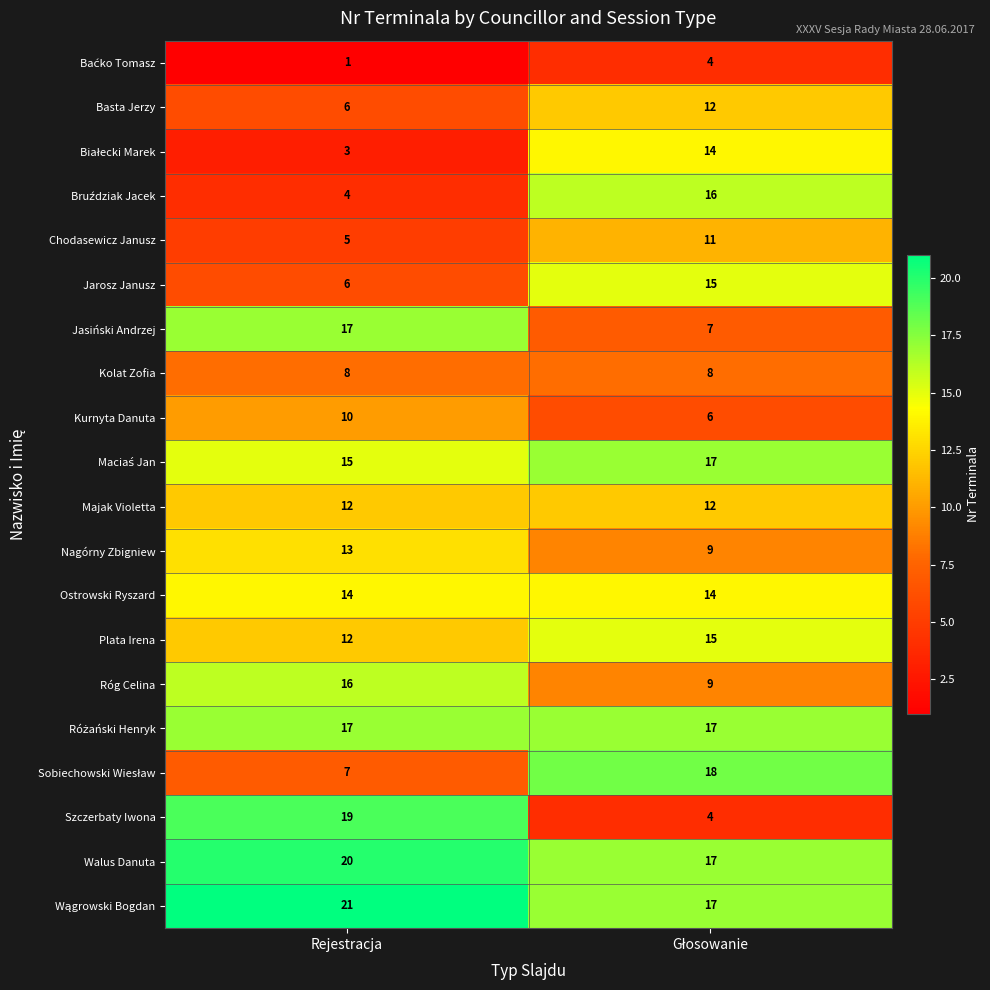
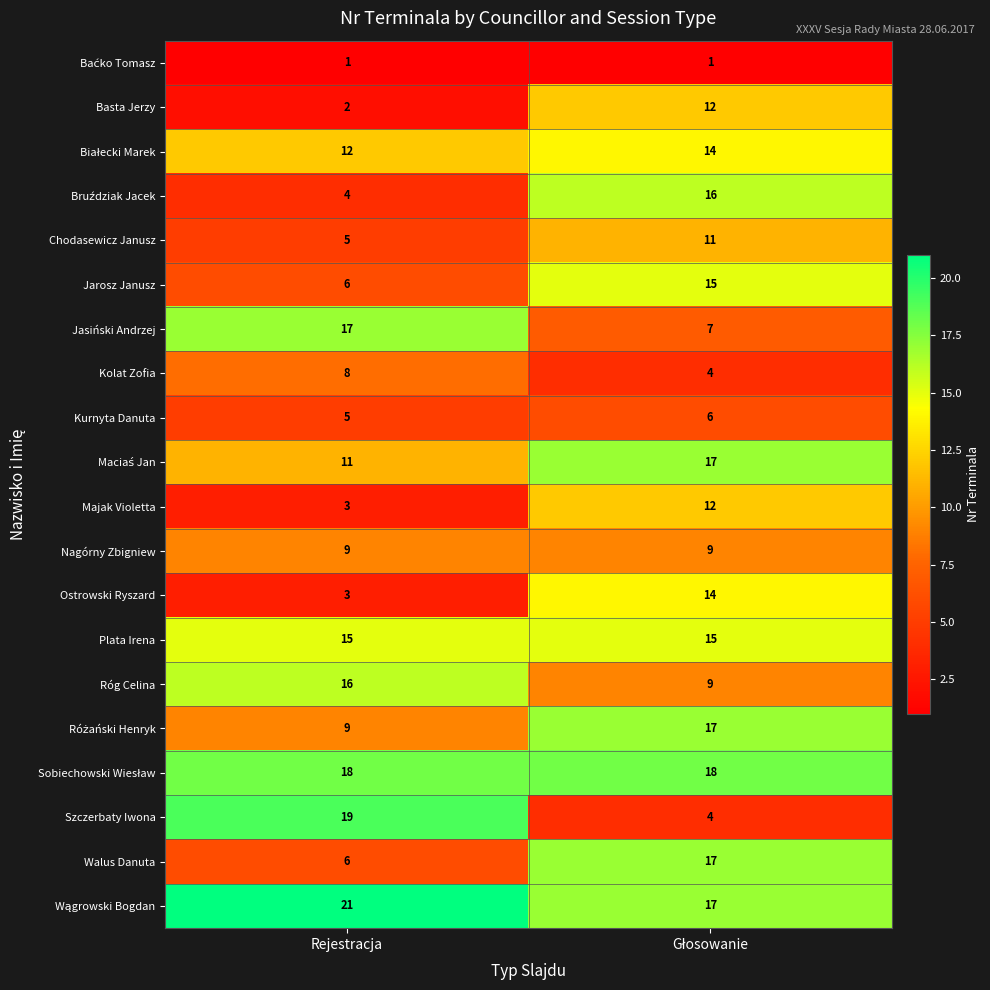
Baćko Tomasz, Głosowanie: 4 -> 1
Basta Jerzy, Rejestracja: 6 -> 2
Białecki Marek, Rejestracja: 3 -> 12
Kolat Zofia, Głosowanie: 8 -> 4
Kurnyta Danuta, Rejestracja: 10 -> 5
Maciaś Jan, Rejestracja: 15 -> 11
Majak Violetta, Rejestracja: 12 -> 3
Nagórny Zbigniew, Rejestracja: 13 -> 9
Ostrowski Ryszard, Rejestracja: 14 -> 3
Plata Irena, Rejestracja: 12 -> 15
Różański Henryk, Rejestracja: 17 -> 9
Sobiechowski Wiesław, Rejestracja: 7 -> 18
Walus Danuta, Rejestracja: 20 -> 6
